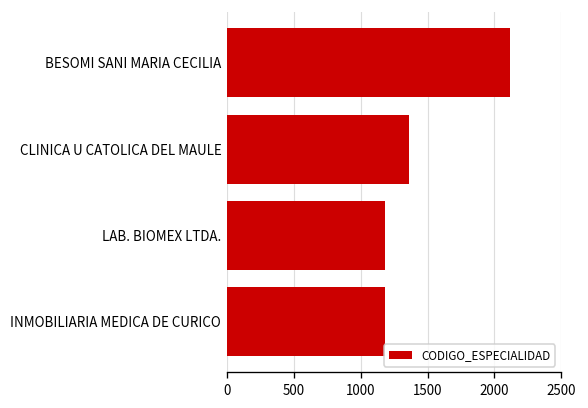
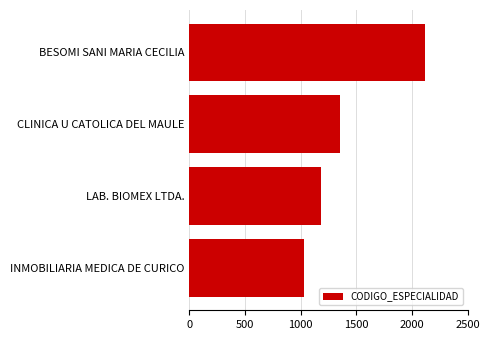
INMOBILIARIA MEDICA DE CURICO: 1180 -> 1030
